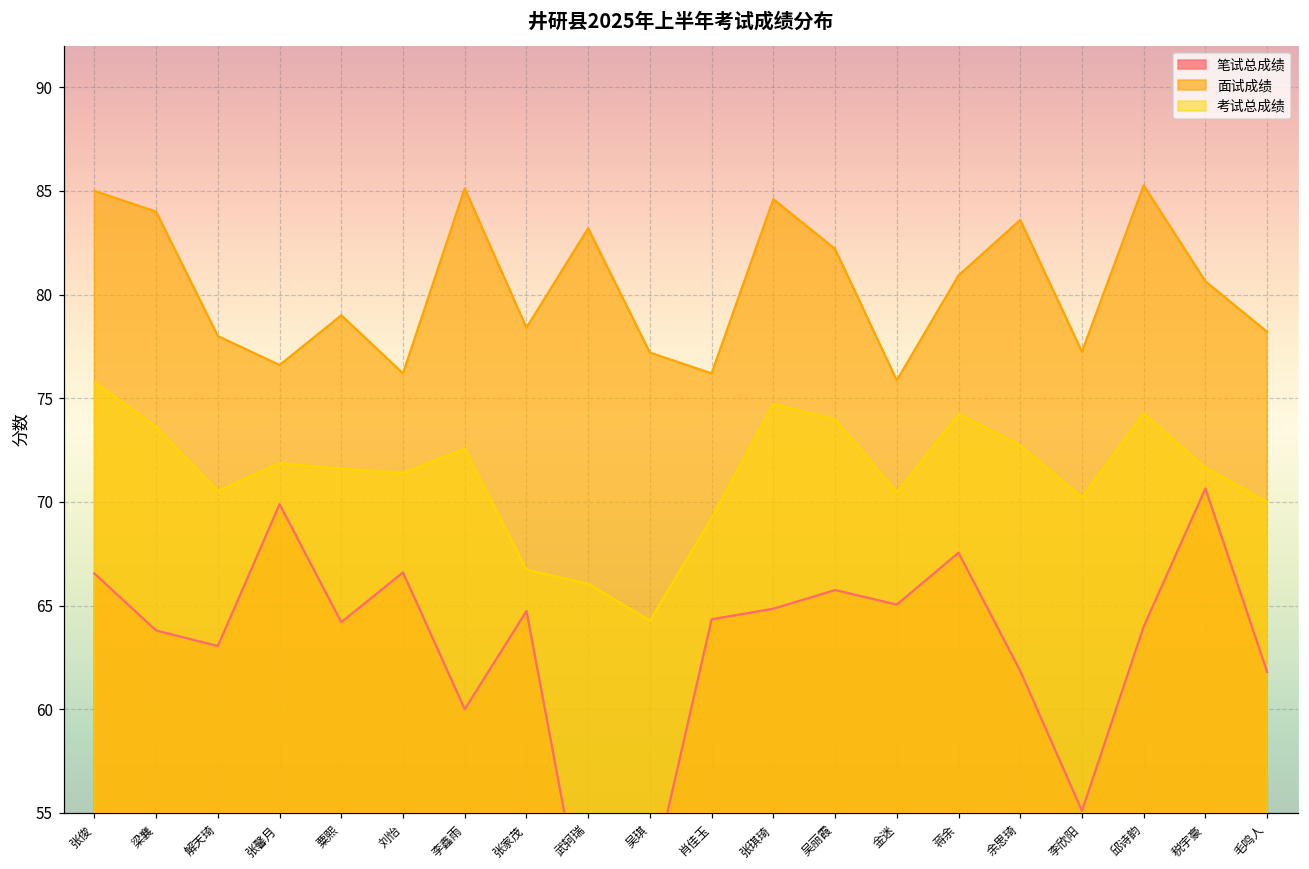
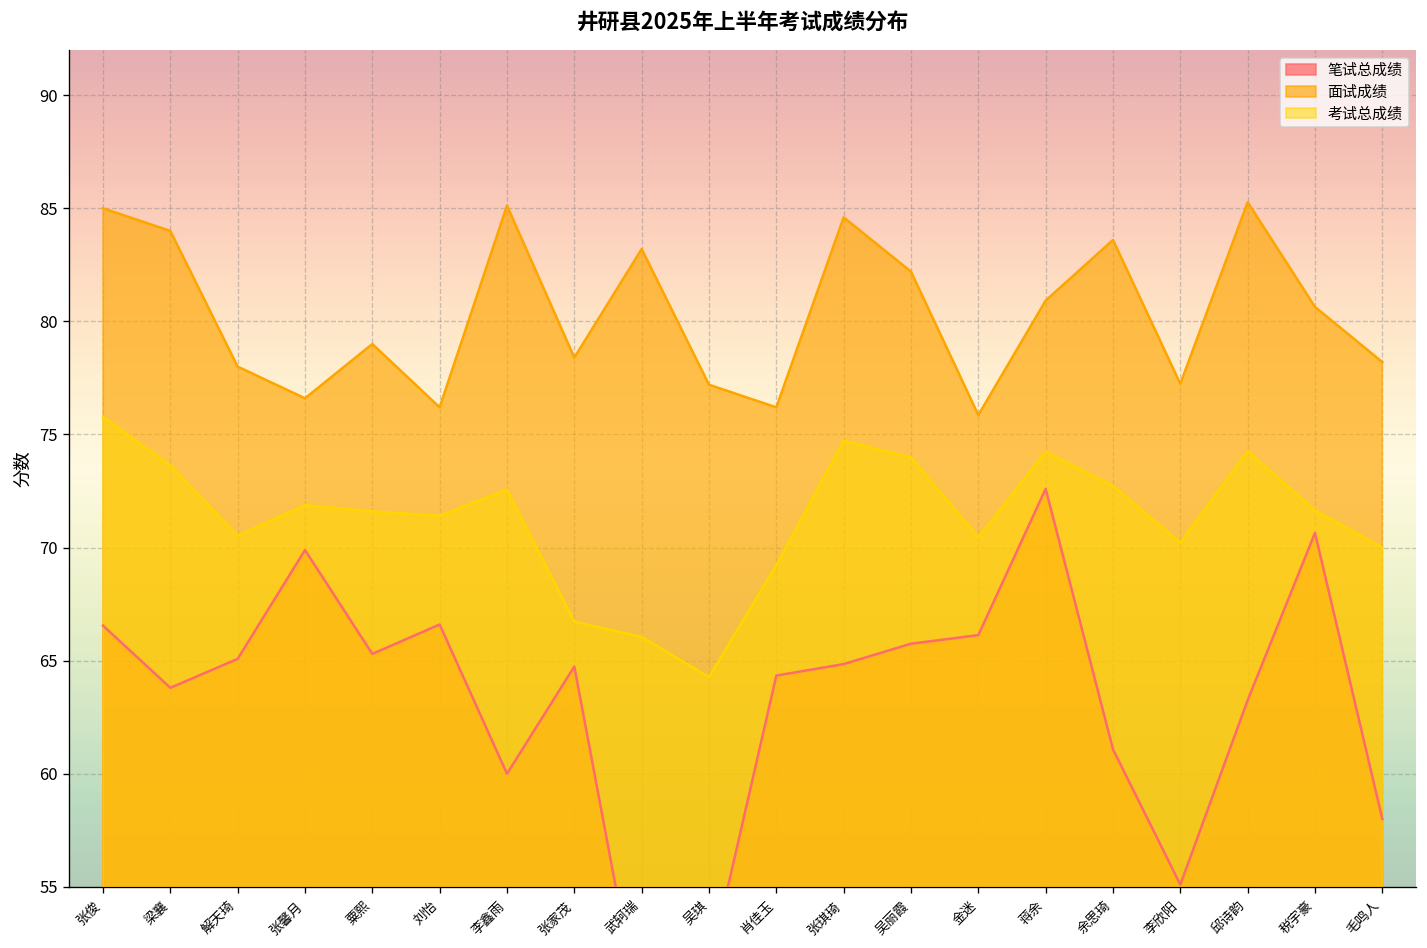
笔试总成绩, 解天琦: 63.1 -> 65.1
笔试总成绩, 粟熙: 64.2 -> 65.3
笔试总成绩, 金迷: 65.1 -> 66.1
笔试总成绩, 蒋余: 67.6 -> 72.6
笔试总成绩, 余思琦: 61.9 -> 61.1
笔试总成绩, 邱诗韵: 64.0 -> 63.3
笔试总成绩, 毛鸣人: 61.8 -> 58.0
